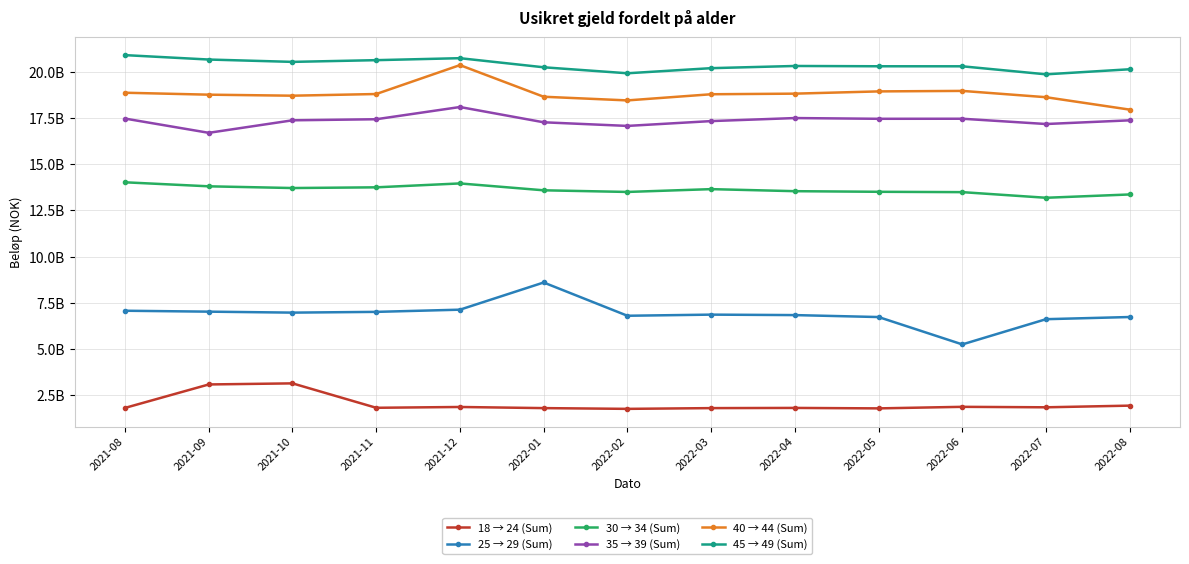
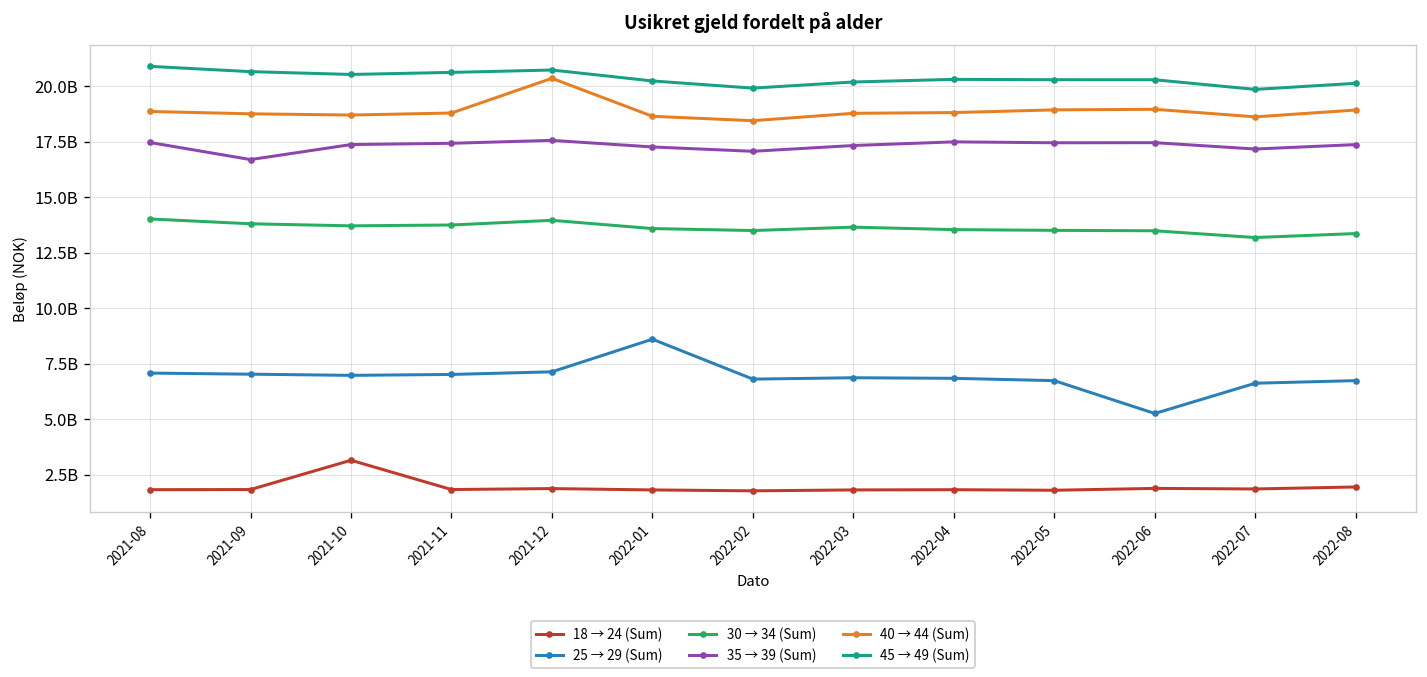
18 → 24 (Sum), 2021-09: 3100000000 -> 1800000000
35 → 39 (Sum), 2021-12: 18100000000 -> 17600000000
40 → 44 (Sum), 2022-08: 17900000000 -> 18900000000
